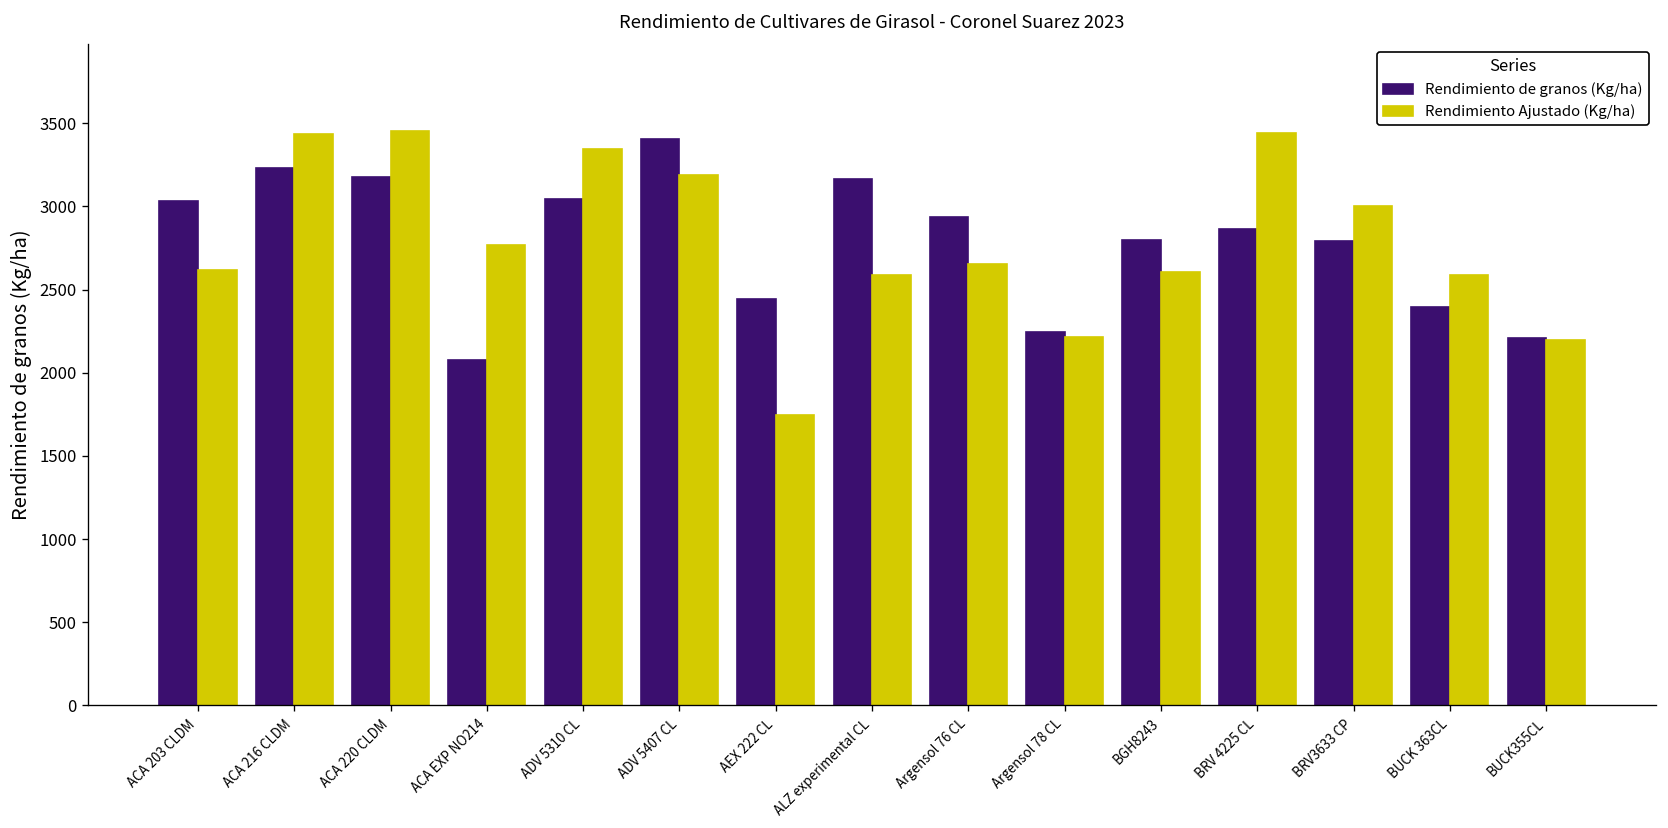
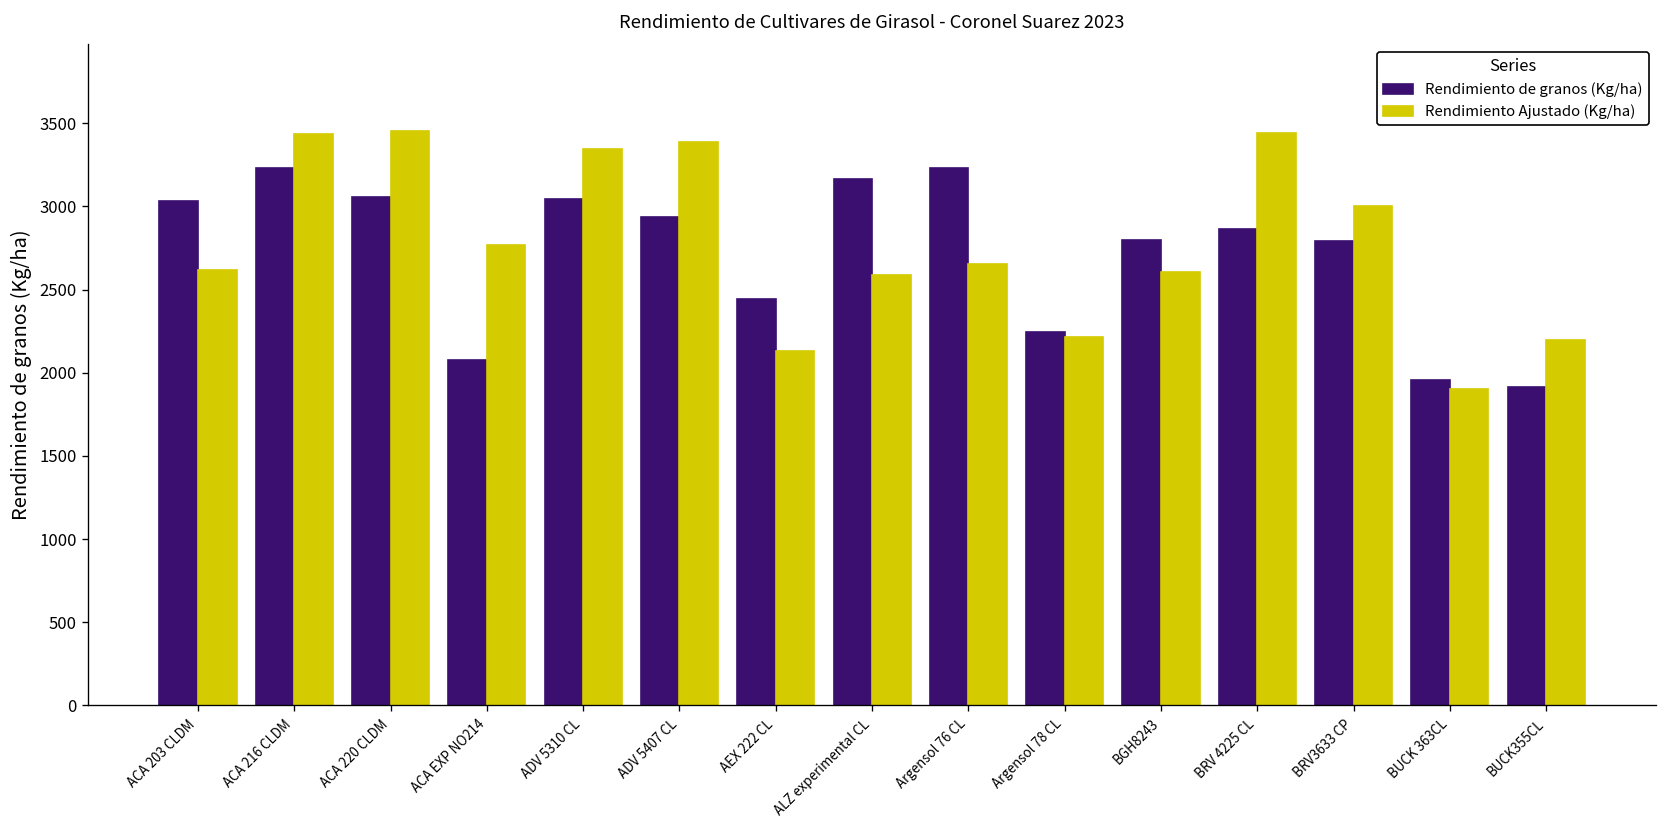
Rendimiento de granos (Kg/ha), ACA 220 CLDM: 3180 -> 3050
Rendimiento de granos (Kg/ha), ADV 5407 CL: 3410 -> 2940
Rendimiento Ajustado (Kg/ha), ADV 5407 CL: 3190 -> 3390
Rendimiento Ajustado (Kg/ha), AEX 222 CL: 1750 -> 2130
Rendimiento de granos (Kg/ha), Argensol 76 CL: 2940 -> 3230
Rendimiento de granos (Kg/ha), BUCK 363CL: 2400 -> 1960
Rendimiento Ajustado (Kg/ha), BUCK 363CL: 2590 -> 1900
Rendimiento de granos (Kg/ha), BUCK355CL: 2210 -> 1910
